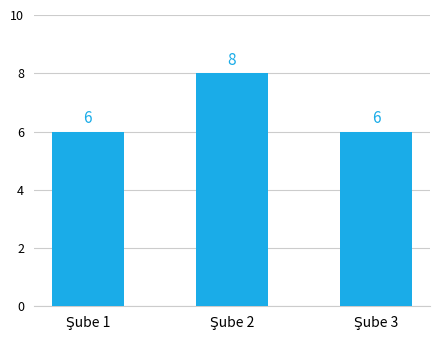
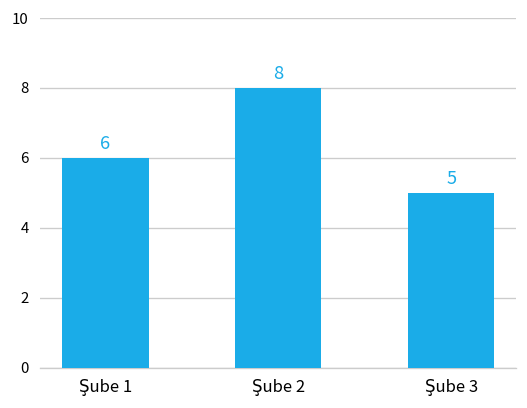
Şube 3: 6 -> 5
